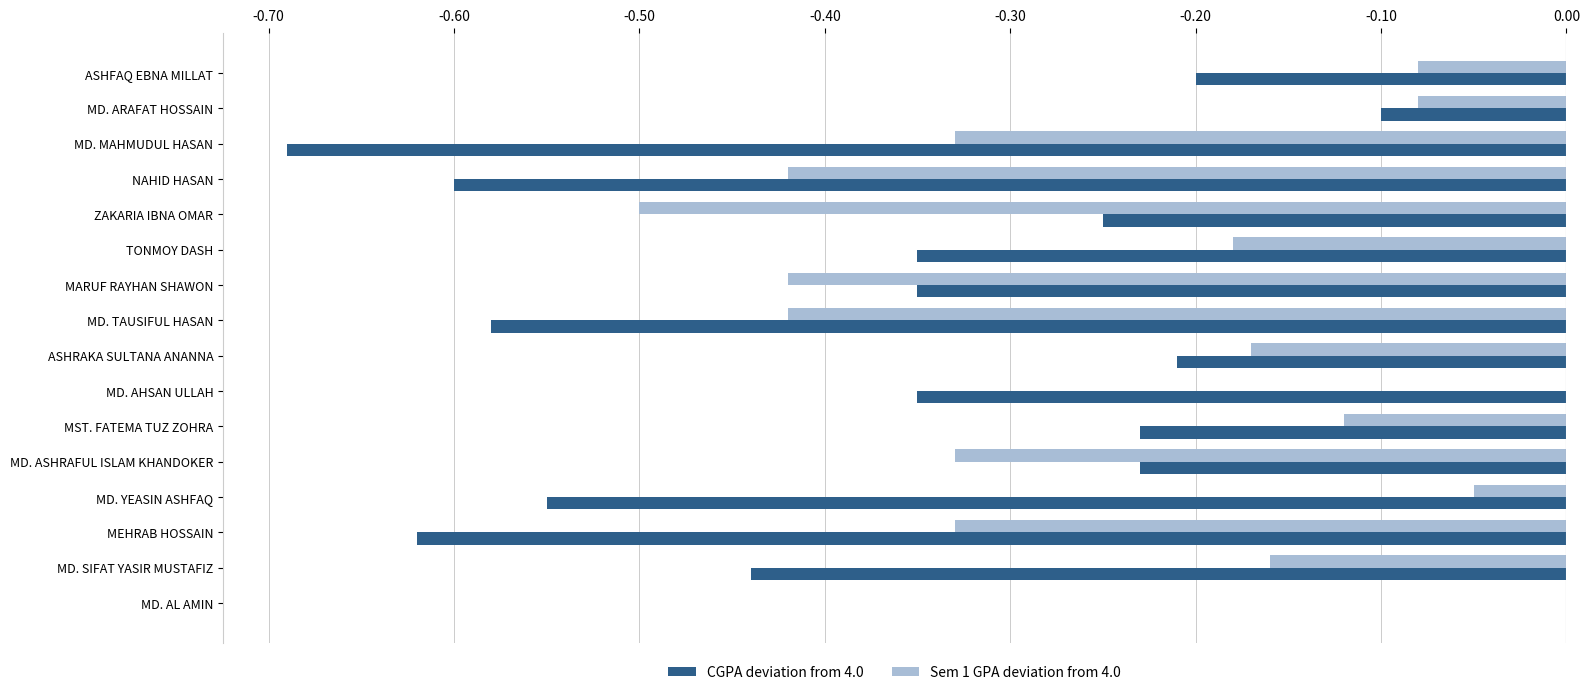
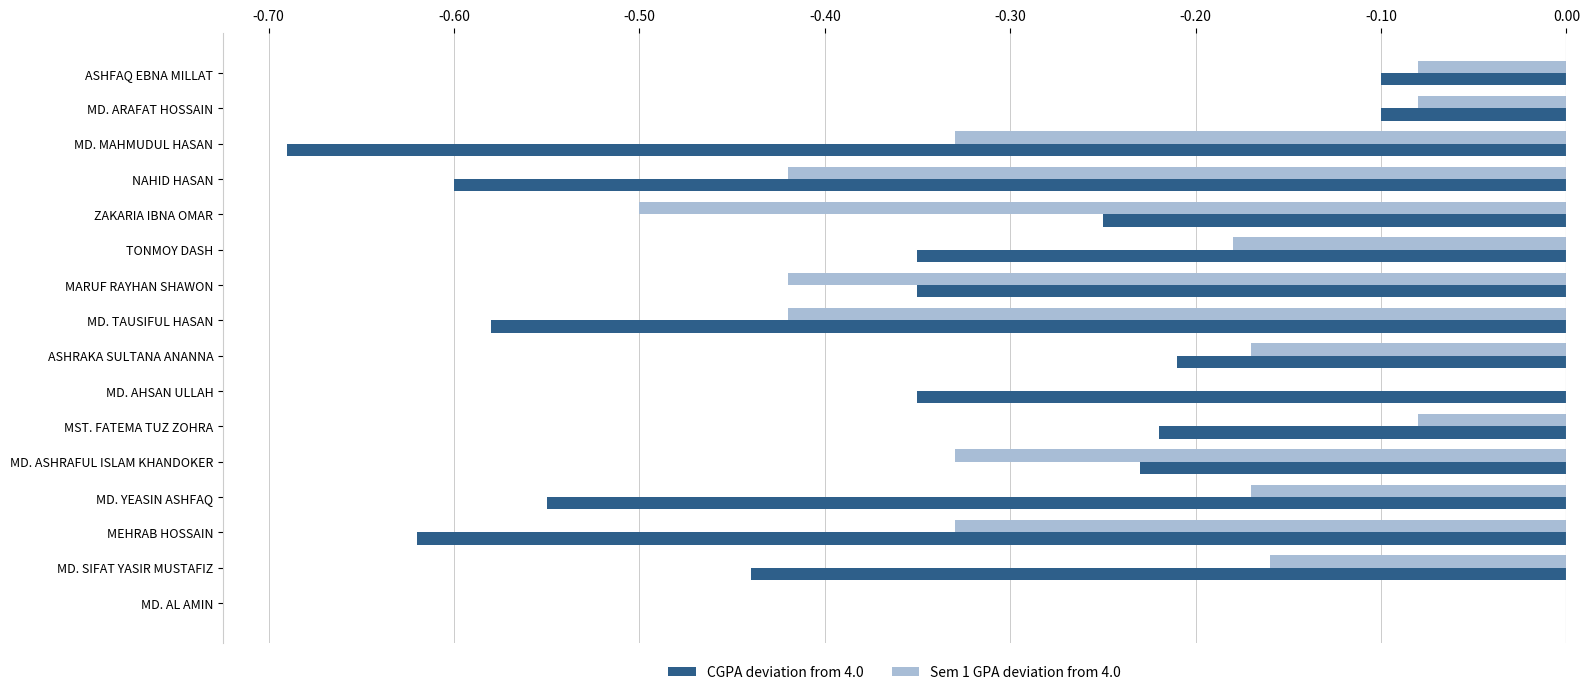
CGPA deviation from 4.0, ASHFAQ EBNA MILLAT: -0.200 -> -0.100
Sem 1 GPA deviation from 4.0, MST. FATEMA TUZ ZOHRA: -0.120 -> -0.080
CGPA deviation from 4.0, MST. FATEMA TUZ ZOHRA: -0.230 -> -0.220
Sem 1 GPA deviation from 4.0, MD. YEASIN ASHFAQ: -0.050 -> -0.170
